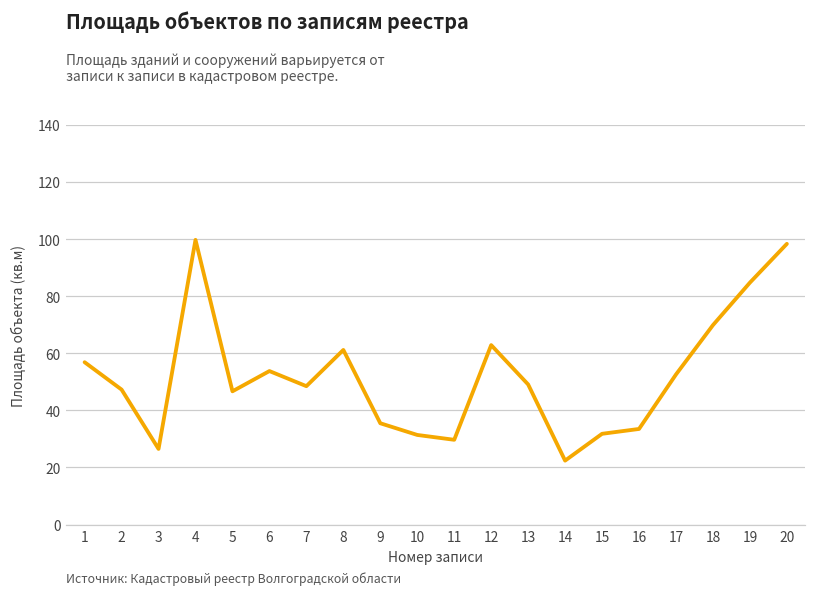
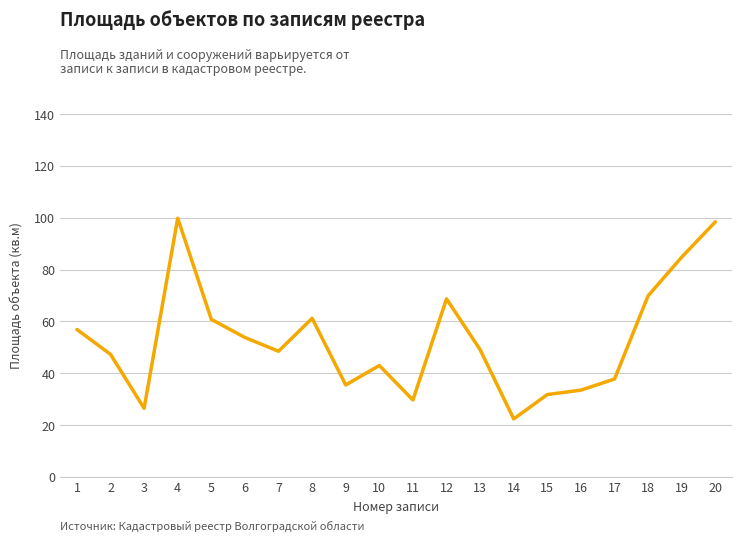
5: 47 -> 61
10: 31 -> 43
12: 63 -> 69
17: 53 -> 38
